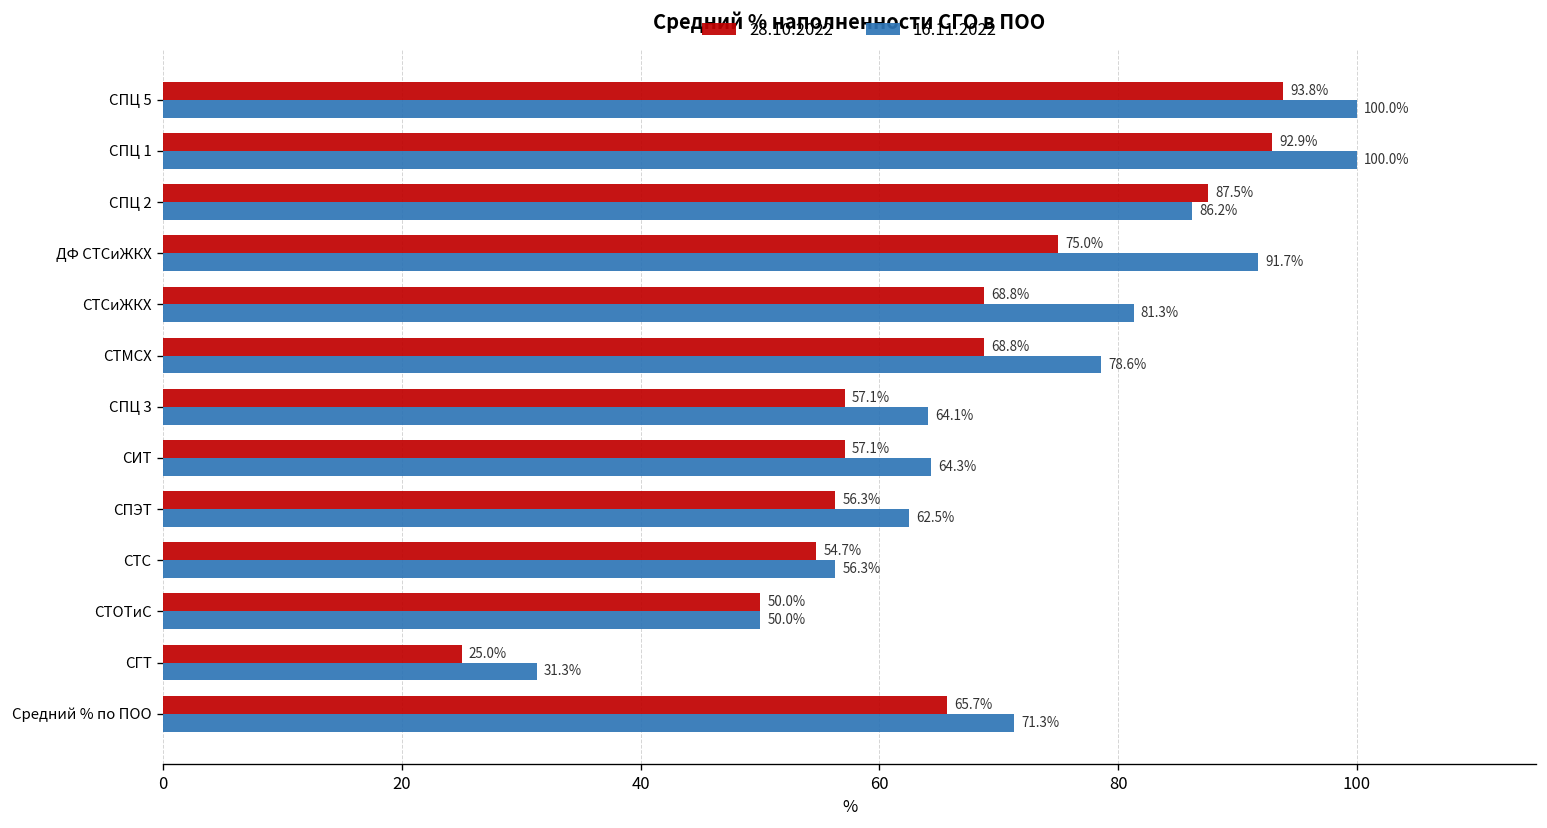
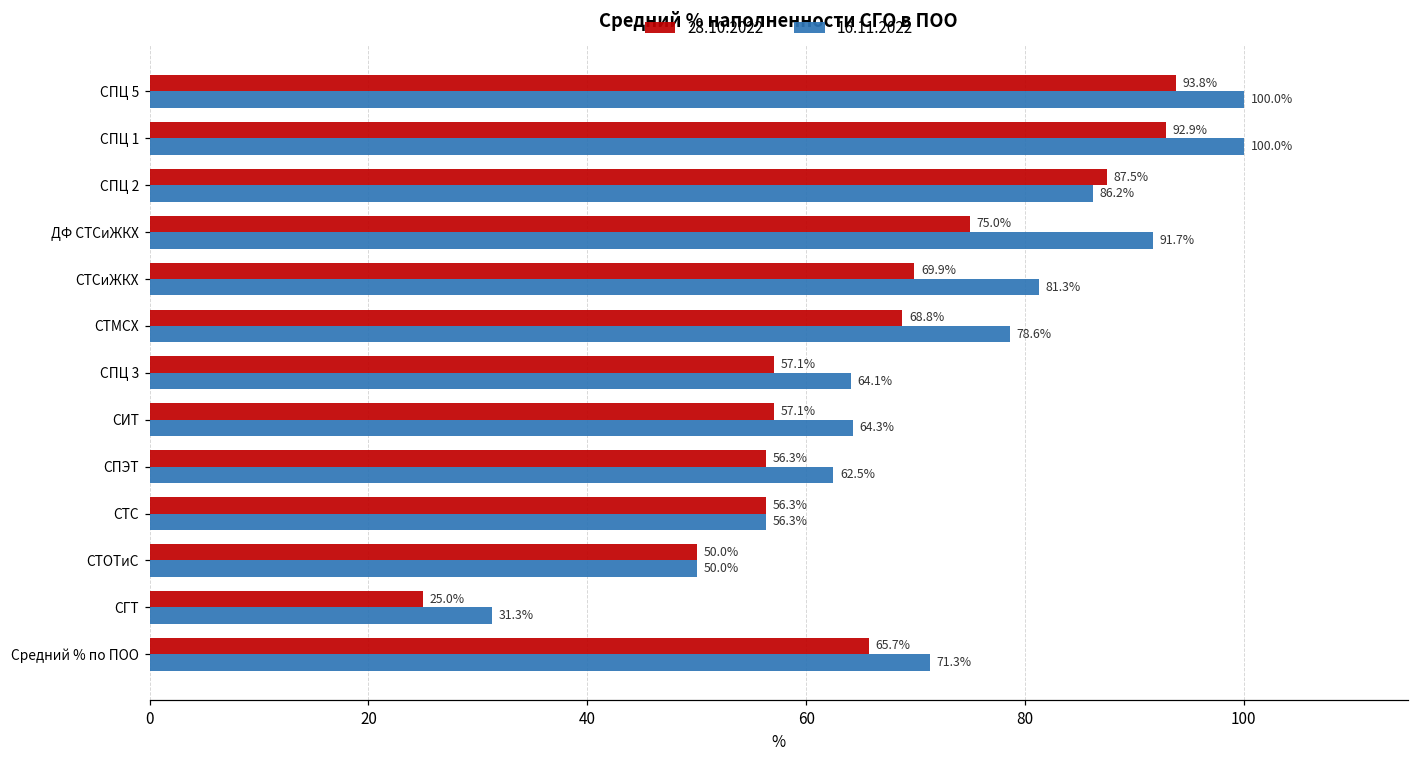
28.10.2022, СТСиЖКХ: 68.8% -> 69.9%
28.10.2022, СТС: 54.7% -> 56.3%
